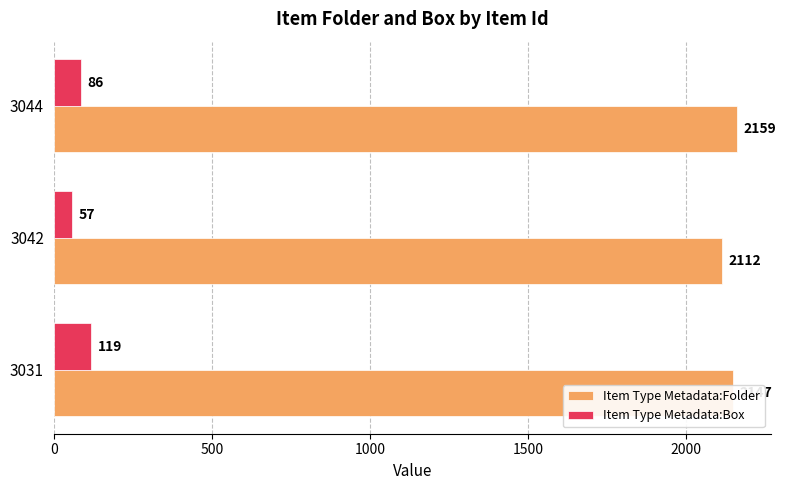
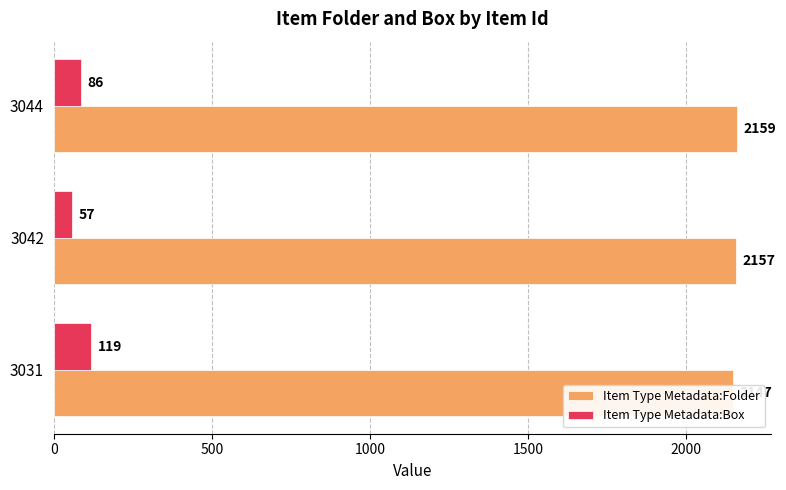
Item Type Metadata:Folder, 3042: 2112 -> 2157
